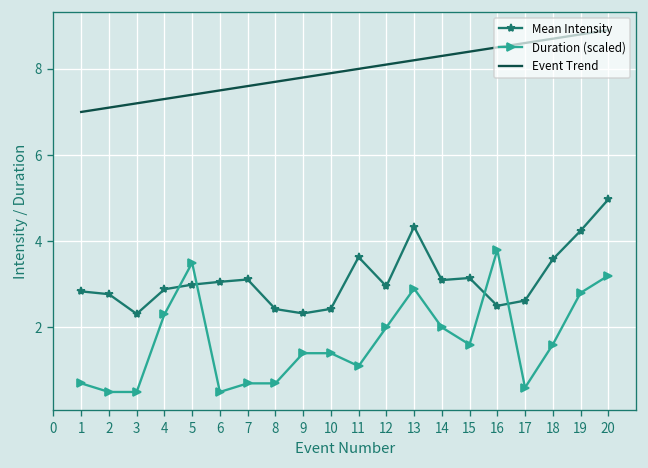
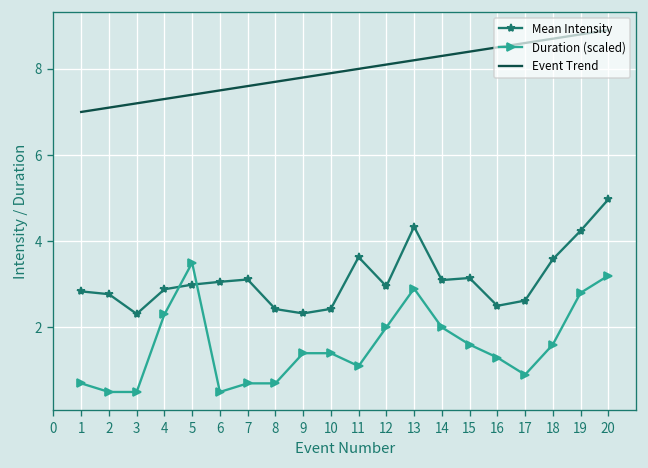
Duration (scaled), 16: 3.8 -> 1.3
Duration (scaled), 17: 0.6 -> 0.9
